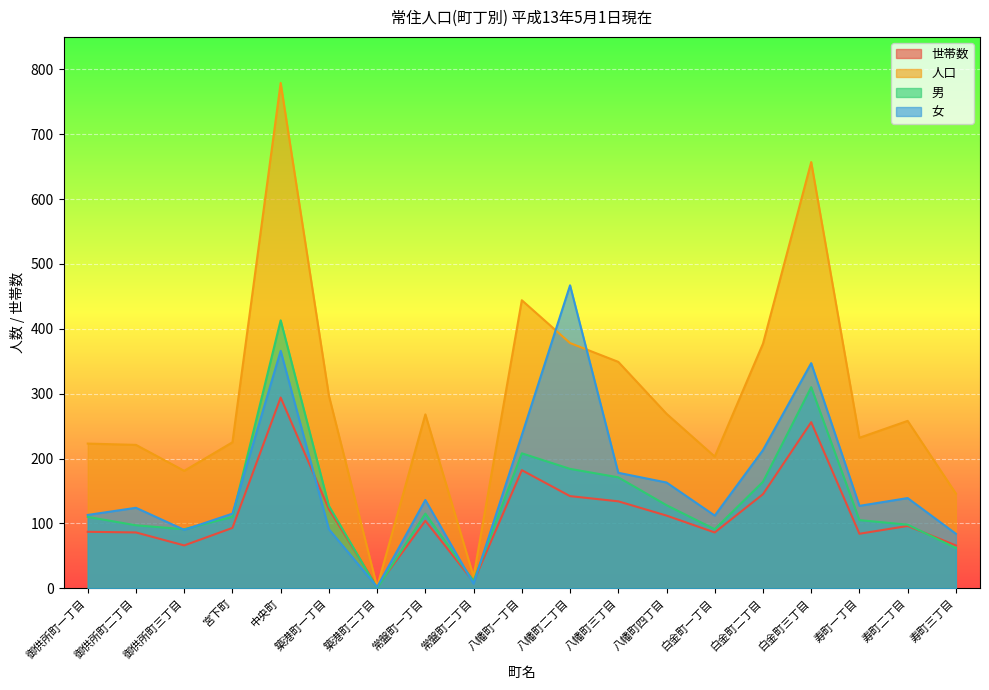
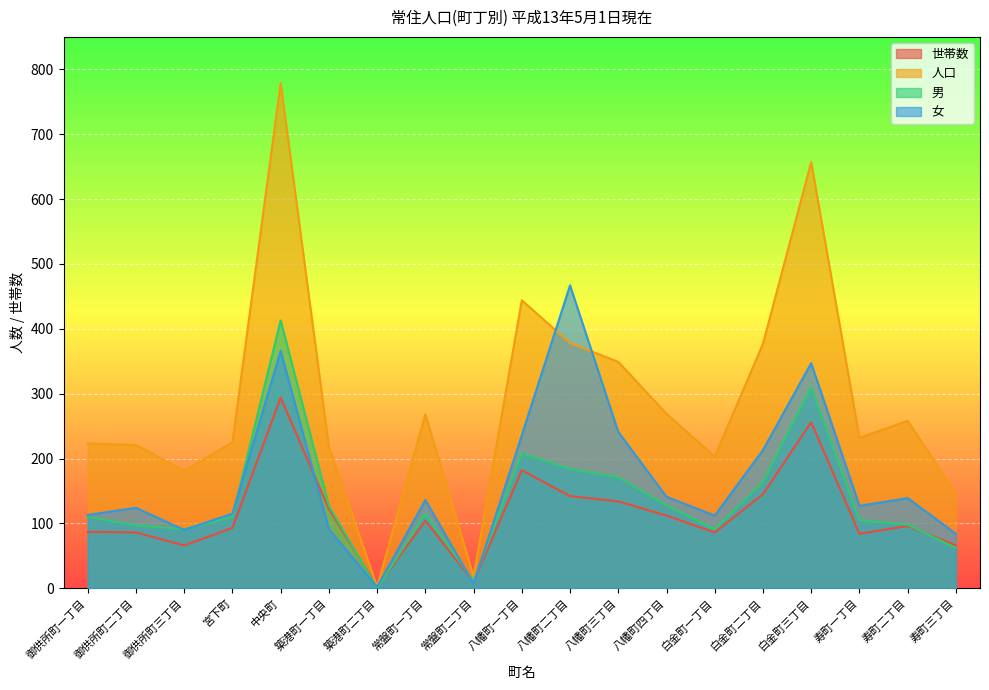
人口, 築港町一丁目: 300 -> 220
女, 八幡町三丁目: 180 -> 240
女, 八幡町四丁目: 160 -> 140
